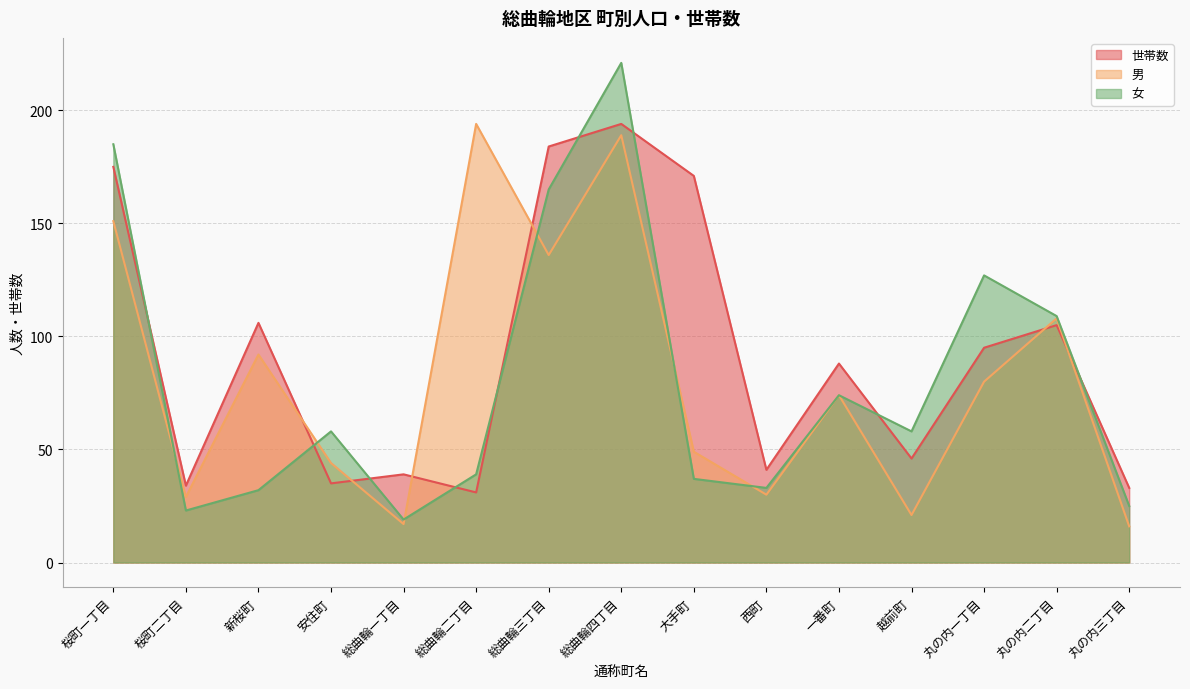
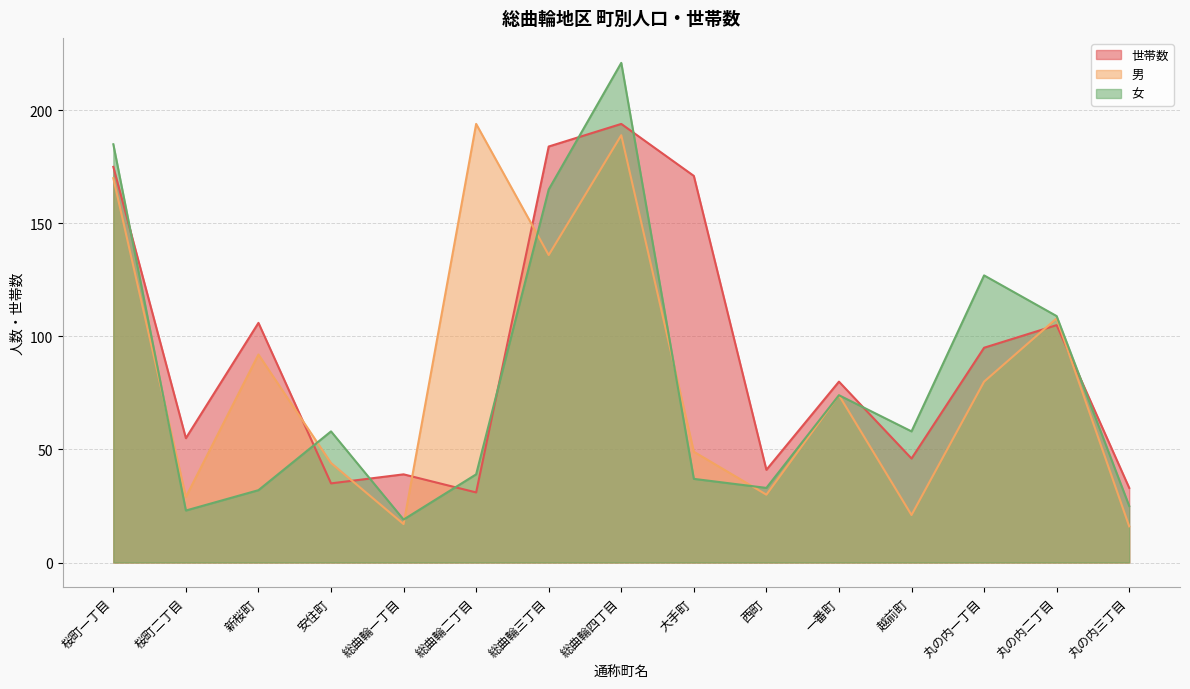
男, 桜町一丁目: 151 -> 170
世帯数, 桜町二丁目: 34 -> 55
世帯数, 一番町: 88 -> 80
